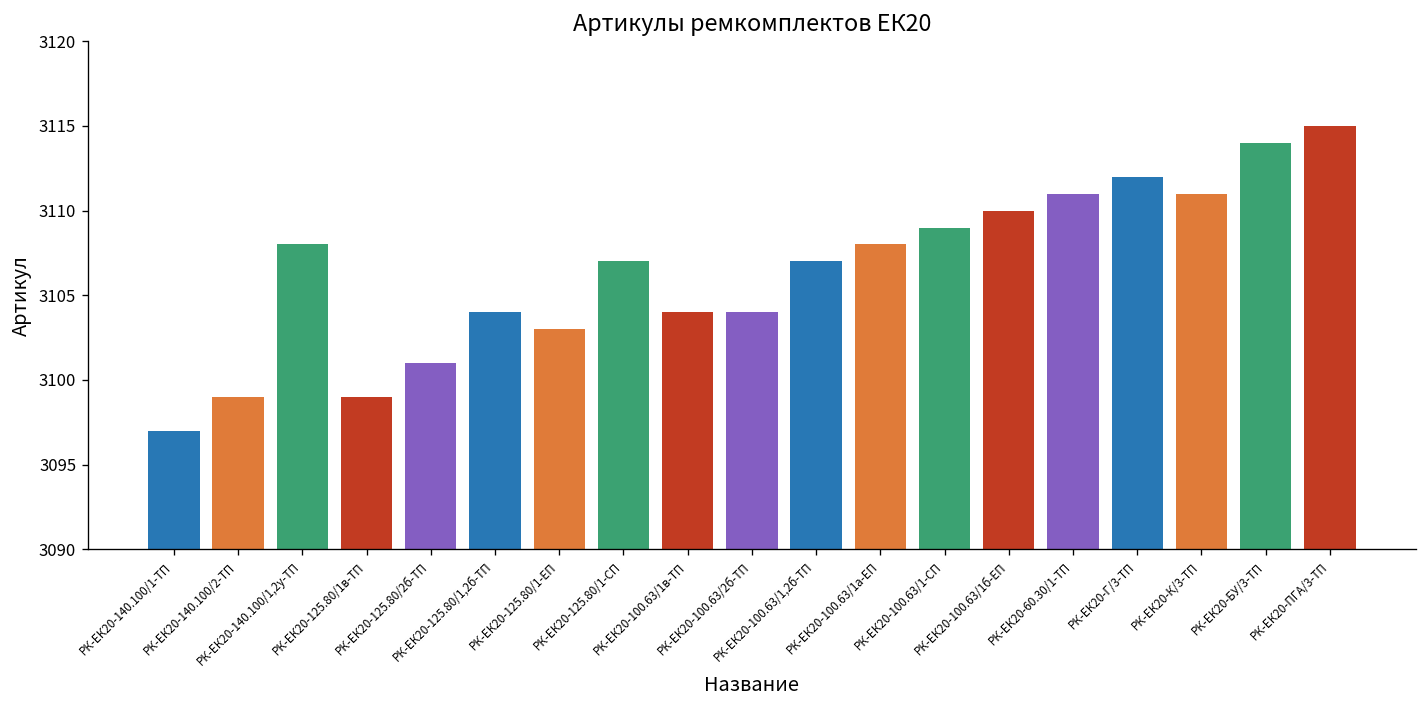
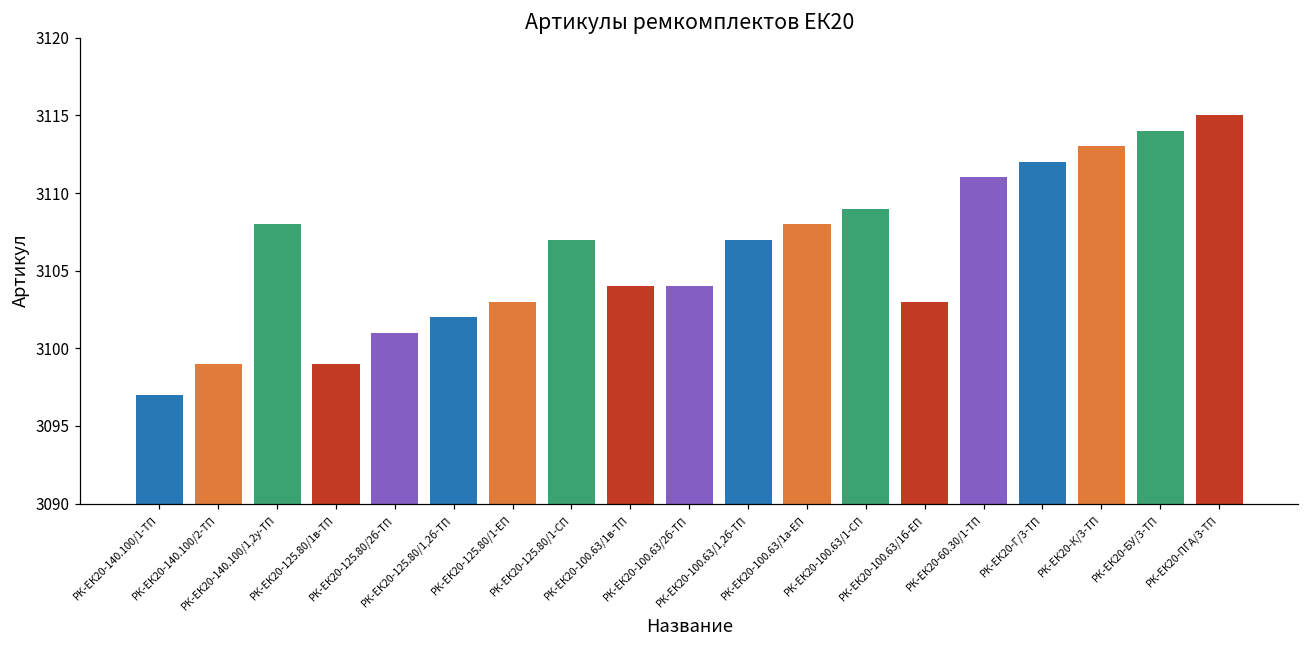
РК-ЕК20-125.80/1,2б-ТП: 3104 -> 3102
РК-ЕК20-100.63/1б-ЕП: 3110 -> 3103
РК-ЕК20-К/3-ТП: 3111 -> 3113
